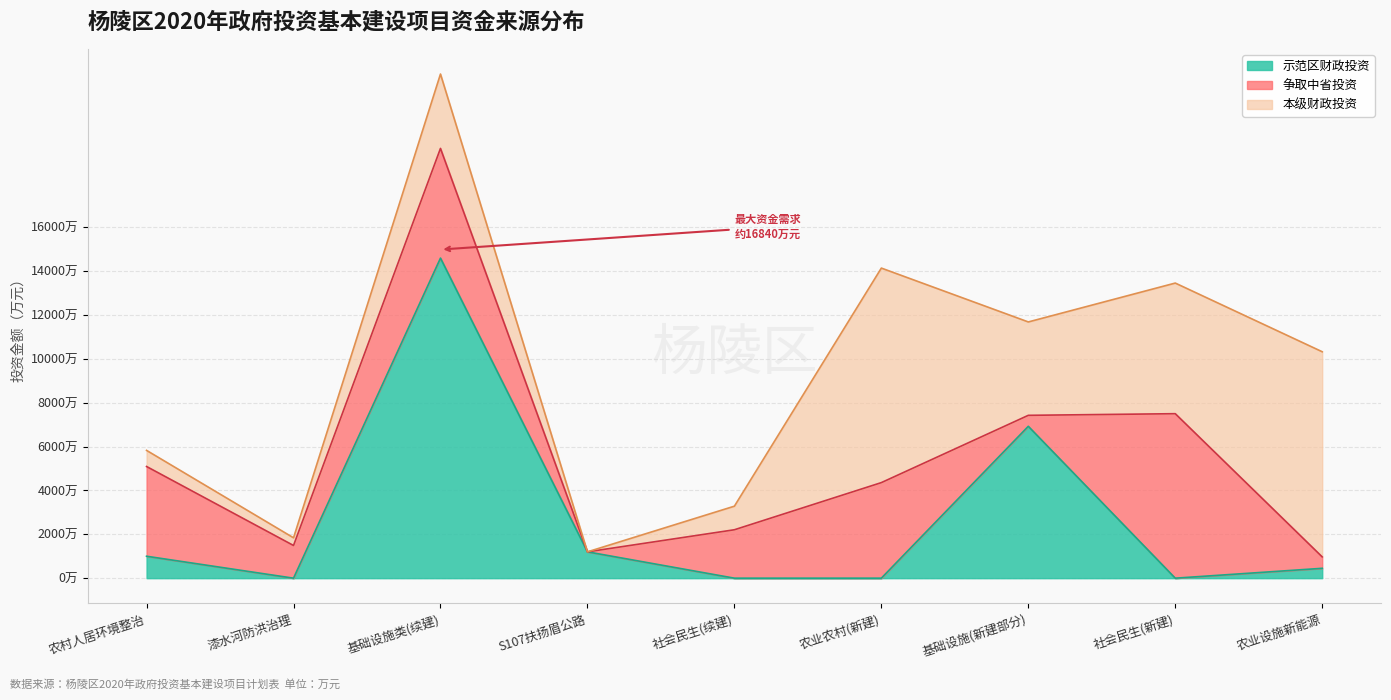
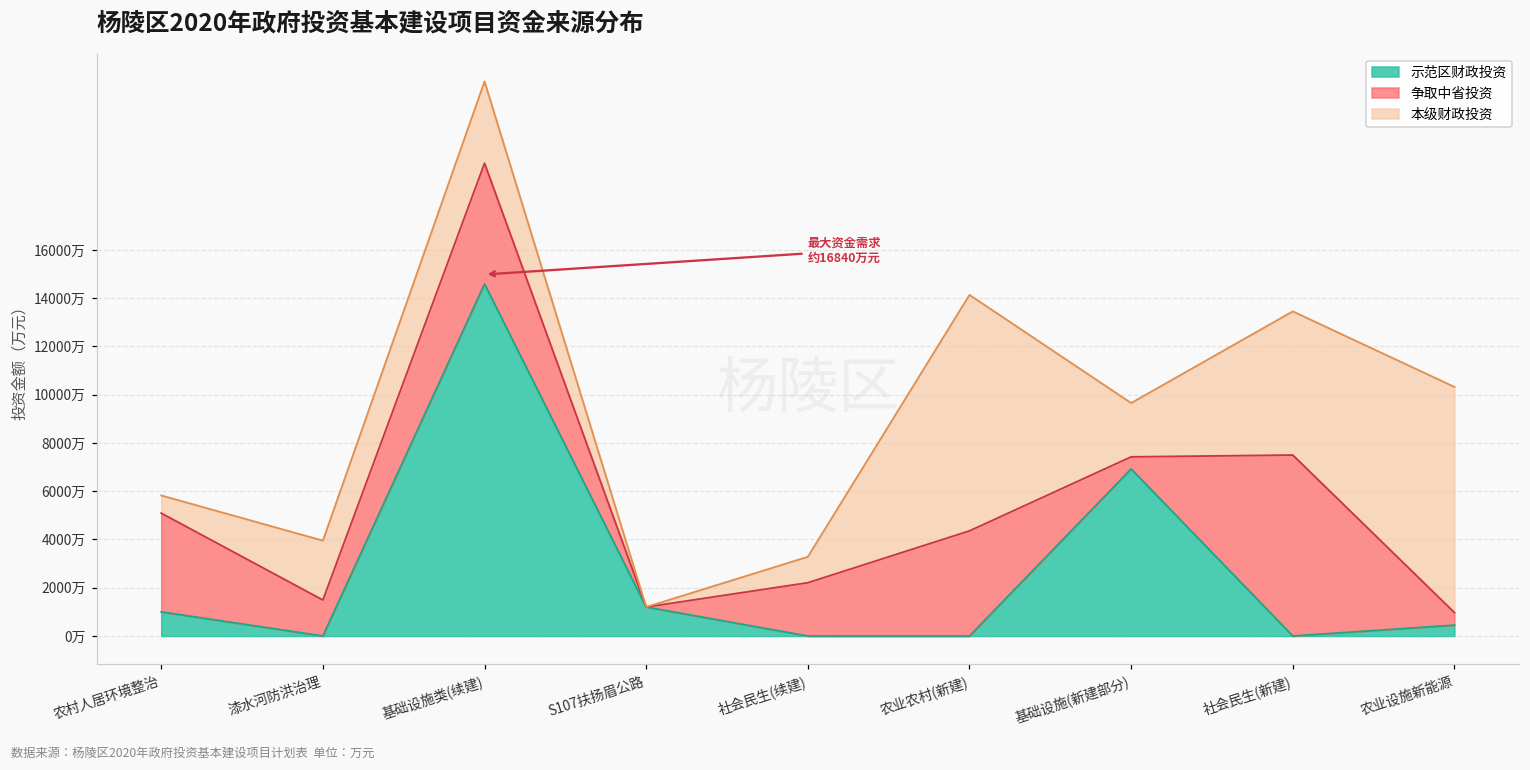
本级财政投资, 漆水河防洪治理: 400万 -> 2500万
本级财政投资, 基础设施(新建部分): 4300万 -> 2200万
